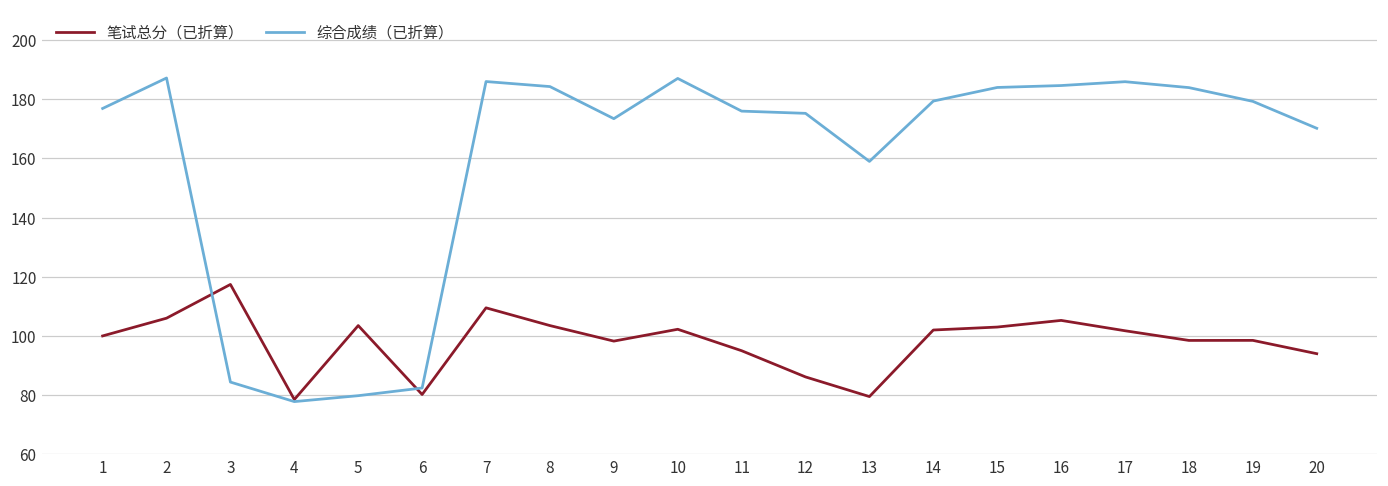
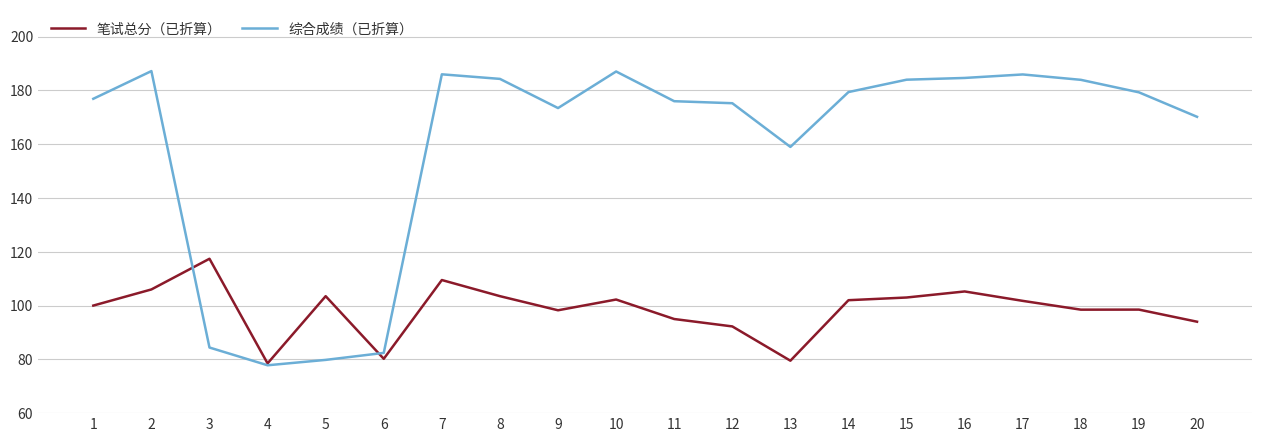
笔试总分（已折算）, 12: 86 -> 92
